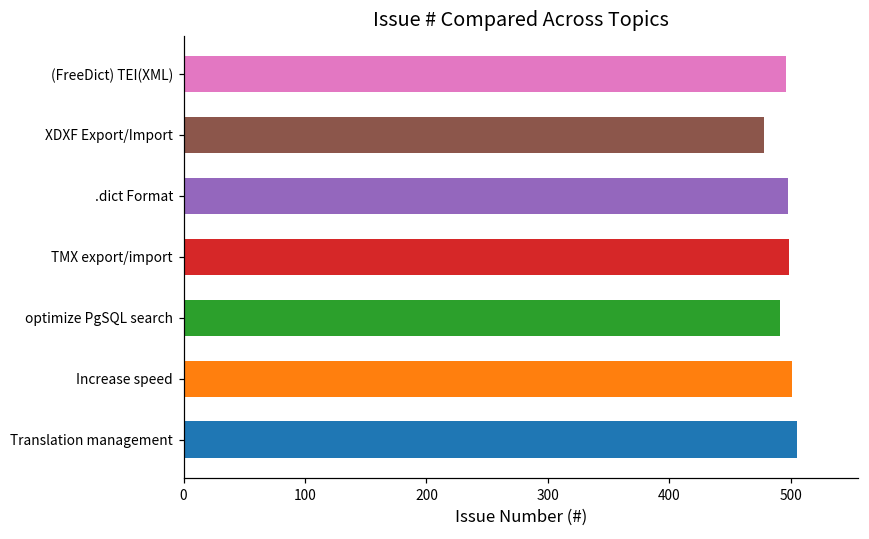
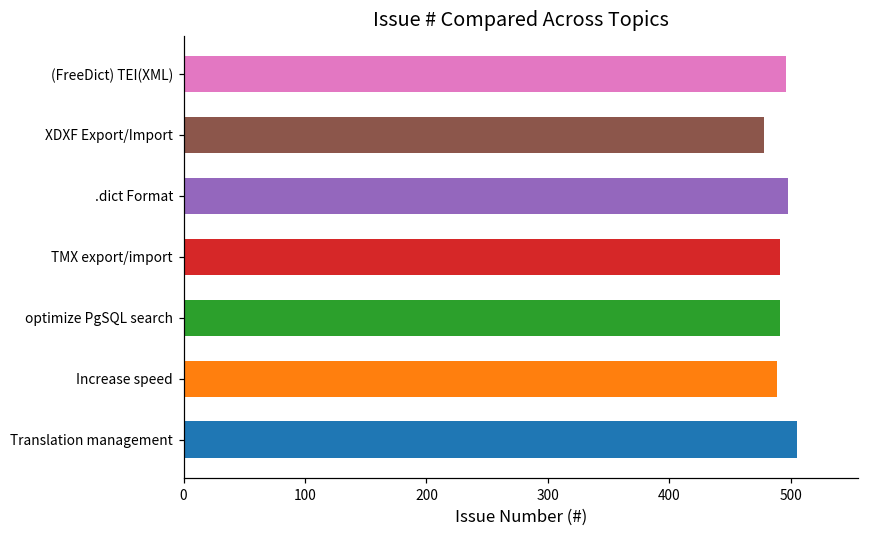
TMX export/import: 499 -> 491
Increase speed: 501 -> 489
